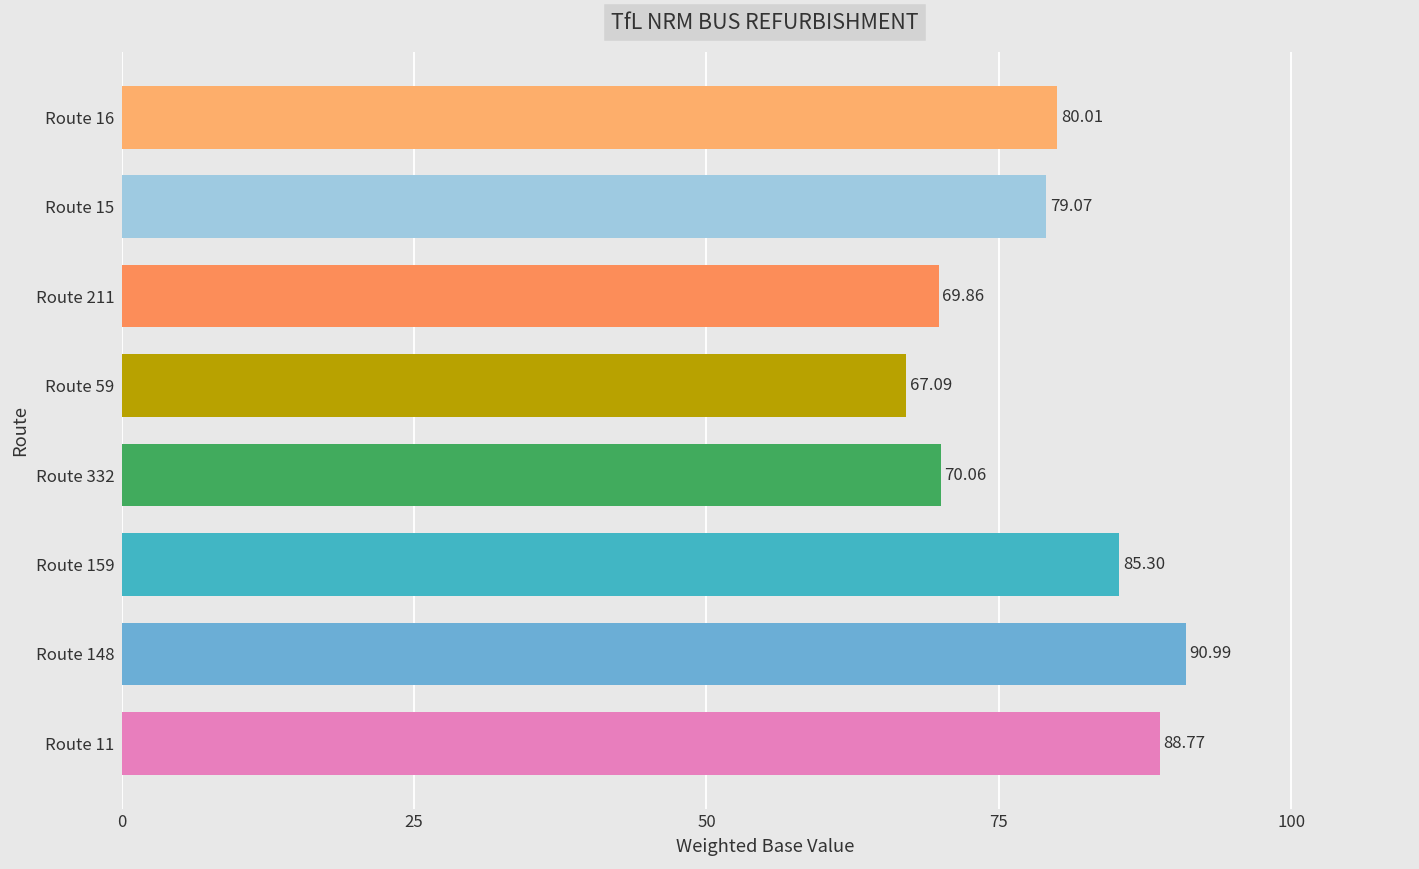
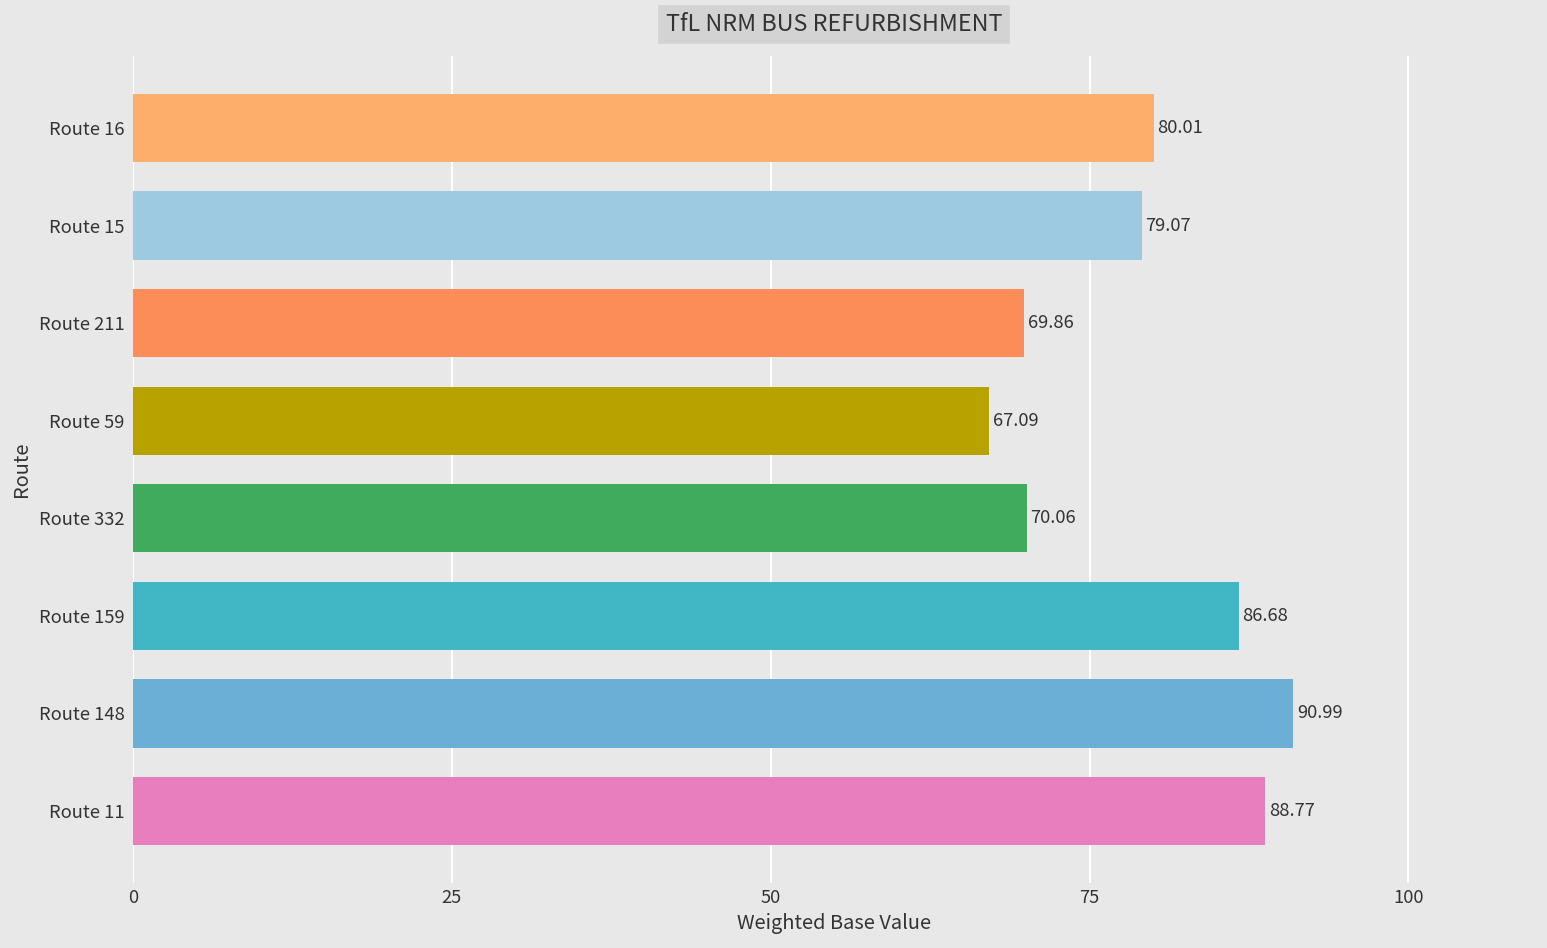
Route 159: 85.30 -> 86.68
